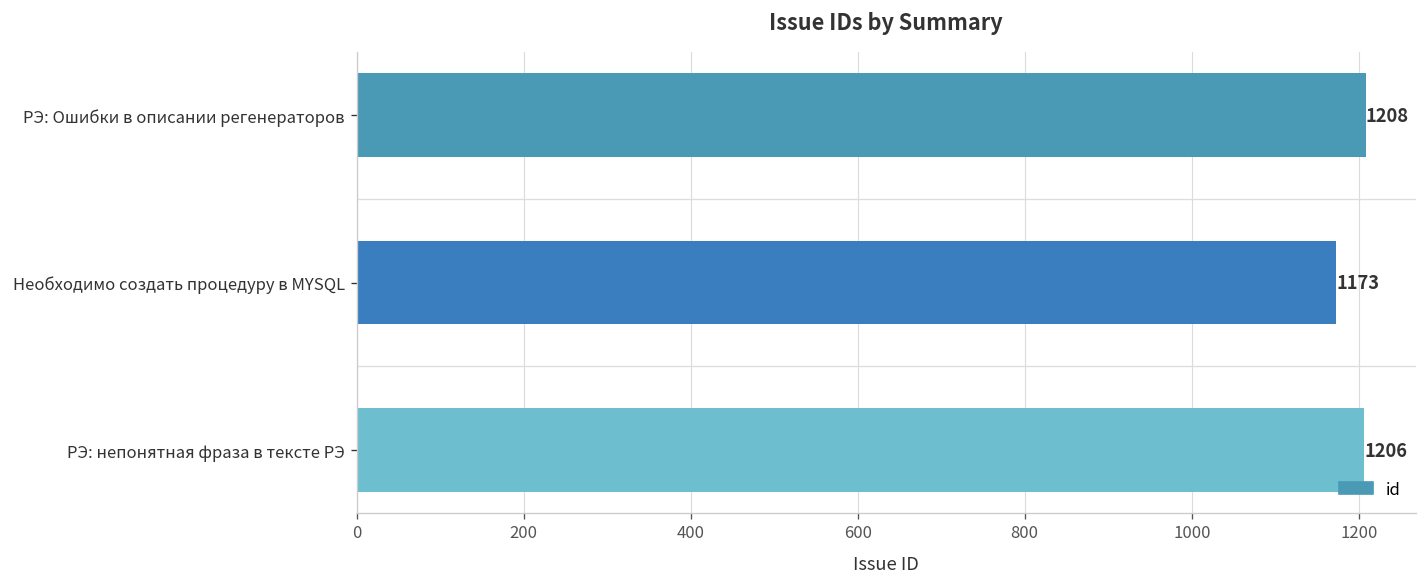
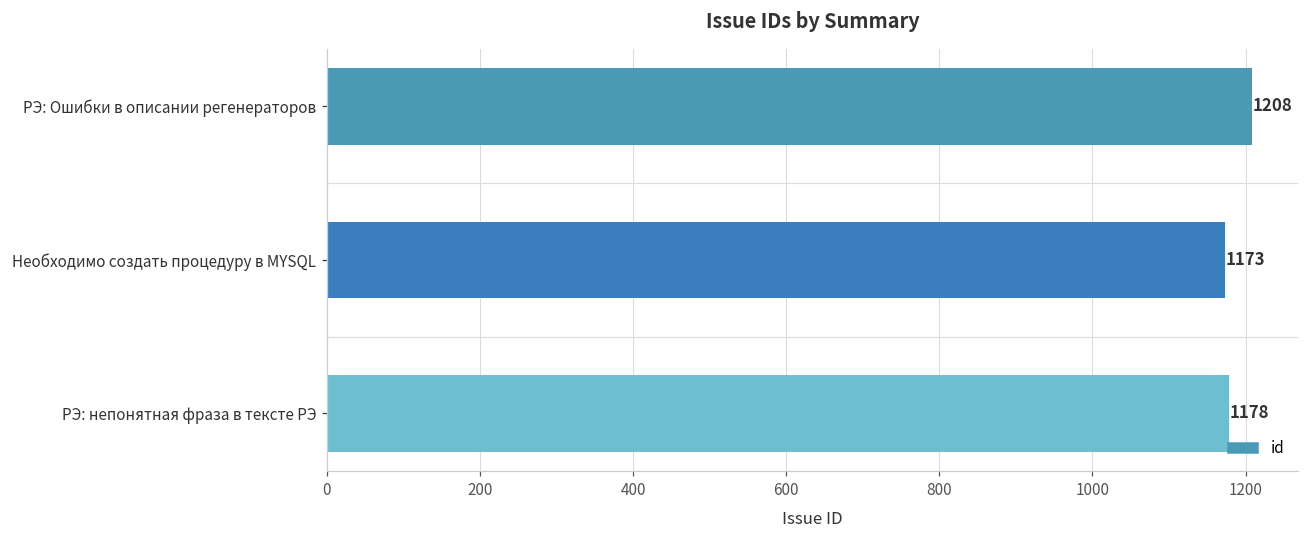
РЭ: непонятная фраза в тексте РЭ: 1206 -> 1178
